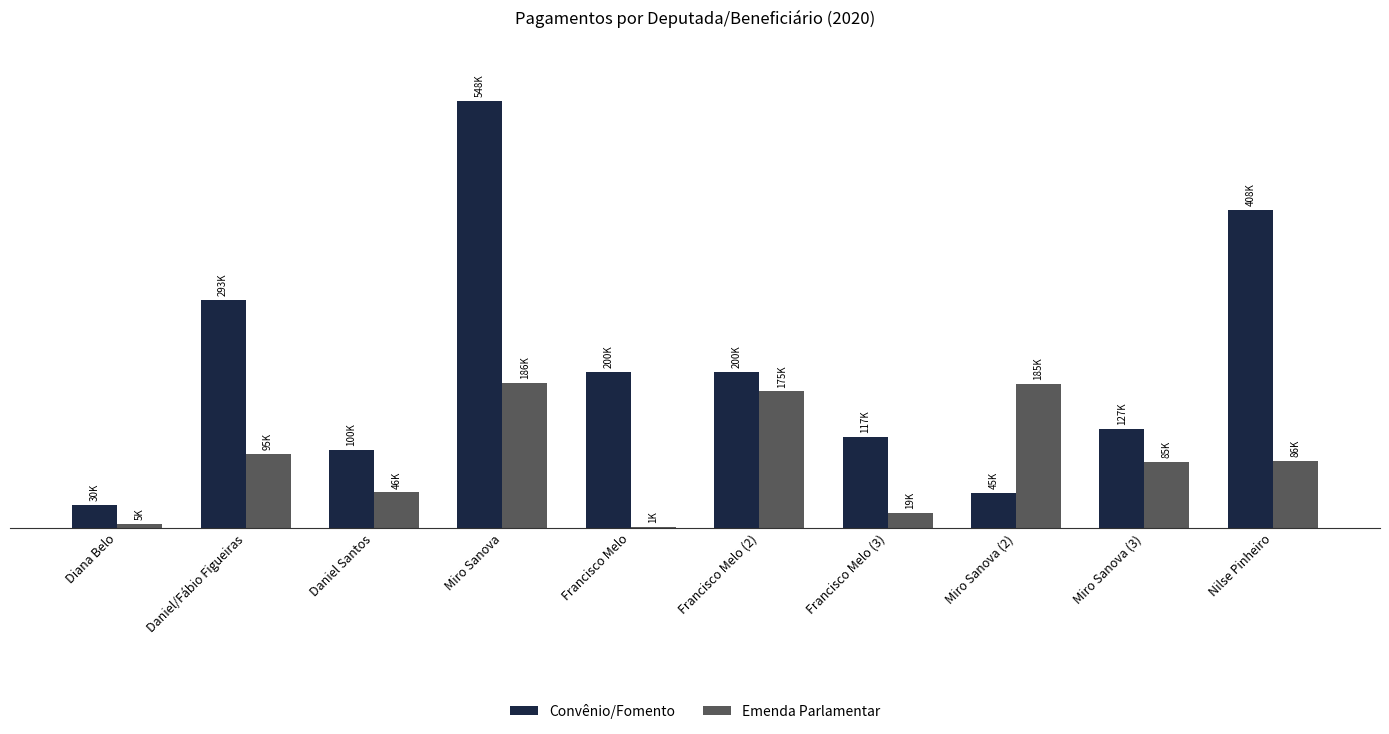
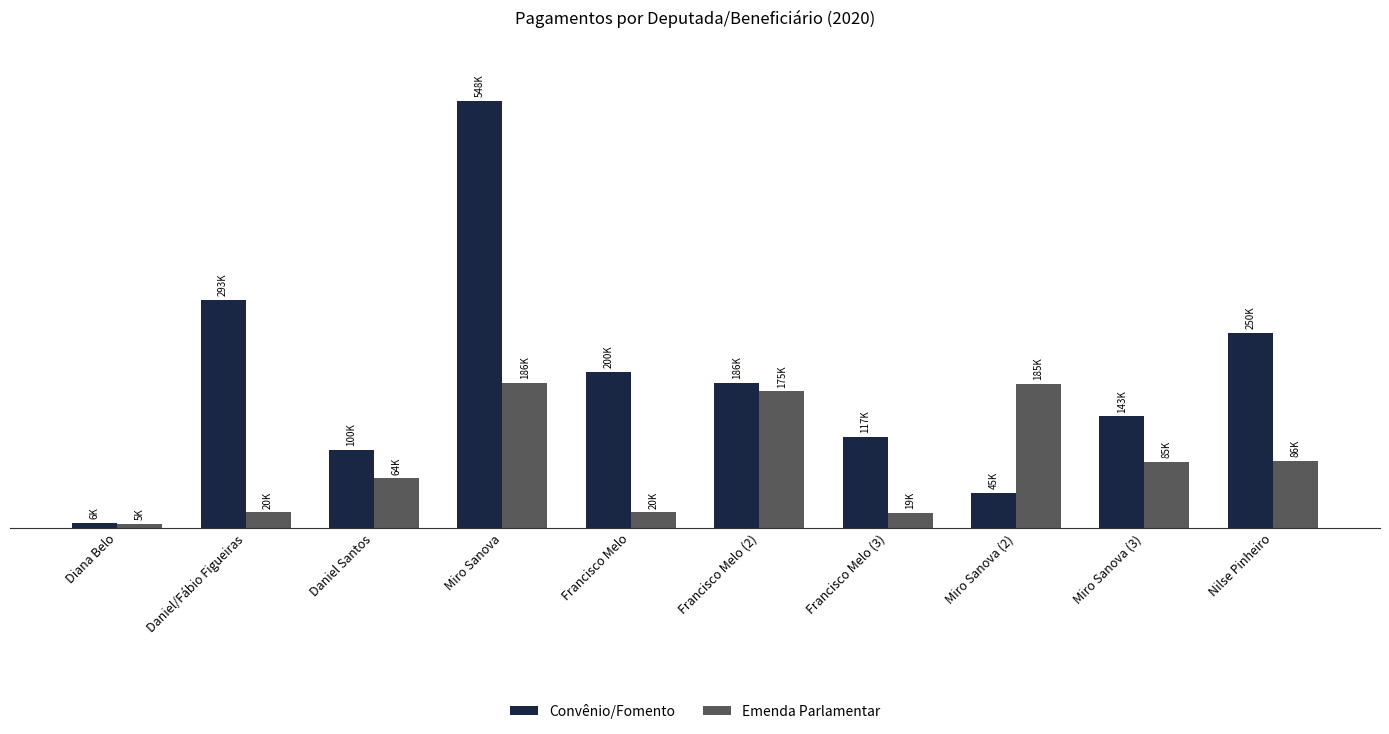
Convênio/Fomento, Diana Belo: 30K -> 6K
Emenda Parlamentar, Daniel/Fábio Figueiras: 95K -> 20K
Emenda Parlamentar, Daniel Santos: 46K -> 64K
Emenda Parlamentar, Francisco Melo: 1K -> 20K
Convênio/Fomento, Francisco Melo (2): 200K -> 186K
Convênio/Fomento, Miro Sanova (3): 127K -> 143K
Convênio/Fomento, Nilse Pinheiro: 408K -> 250K
